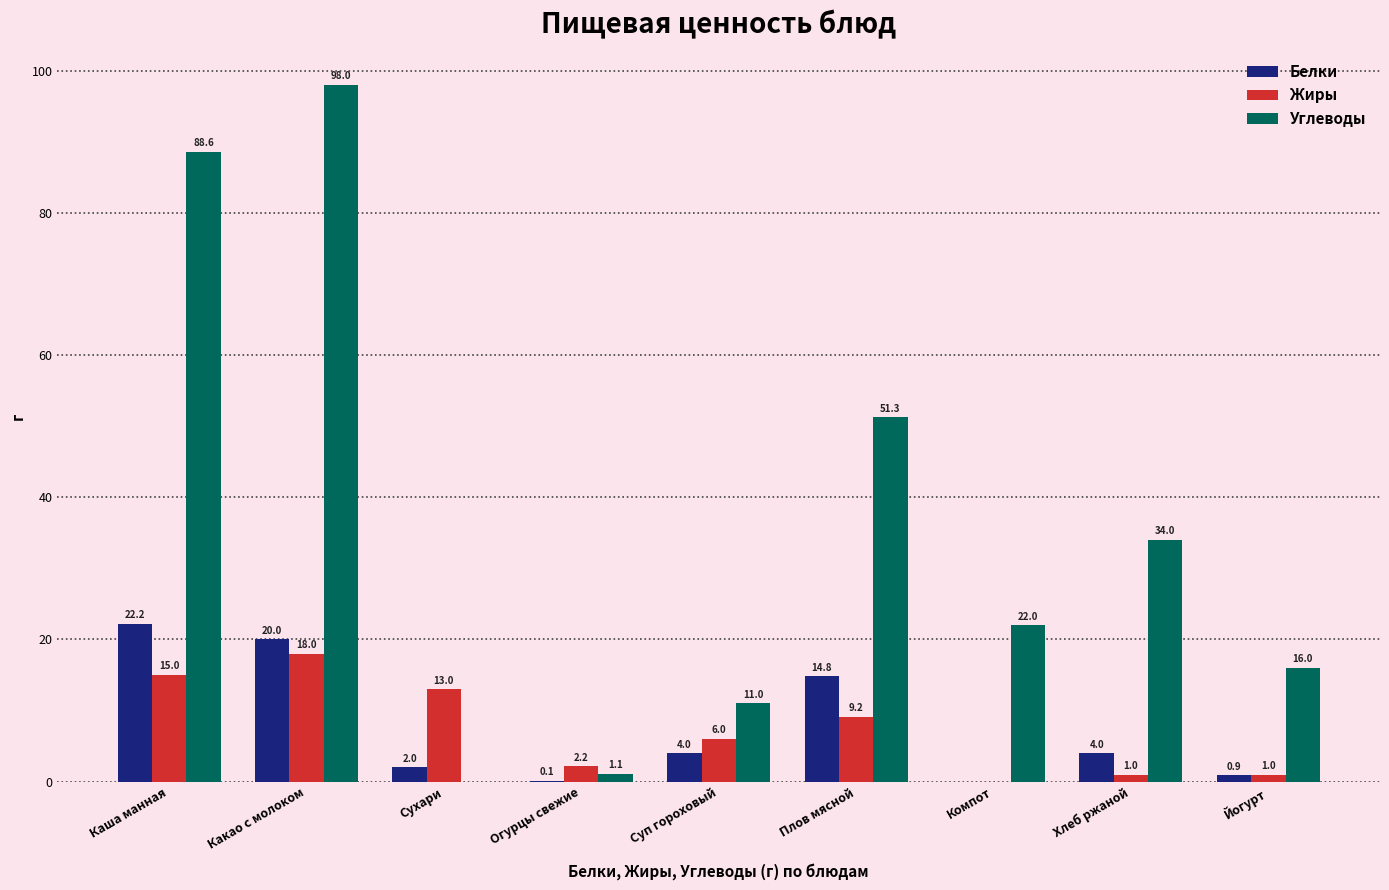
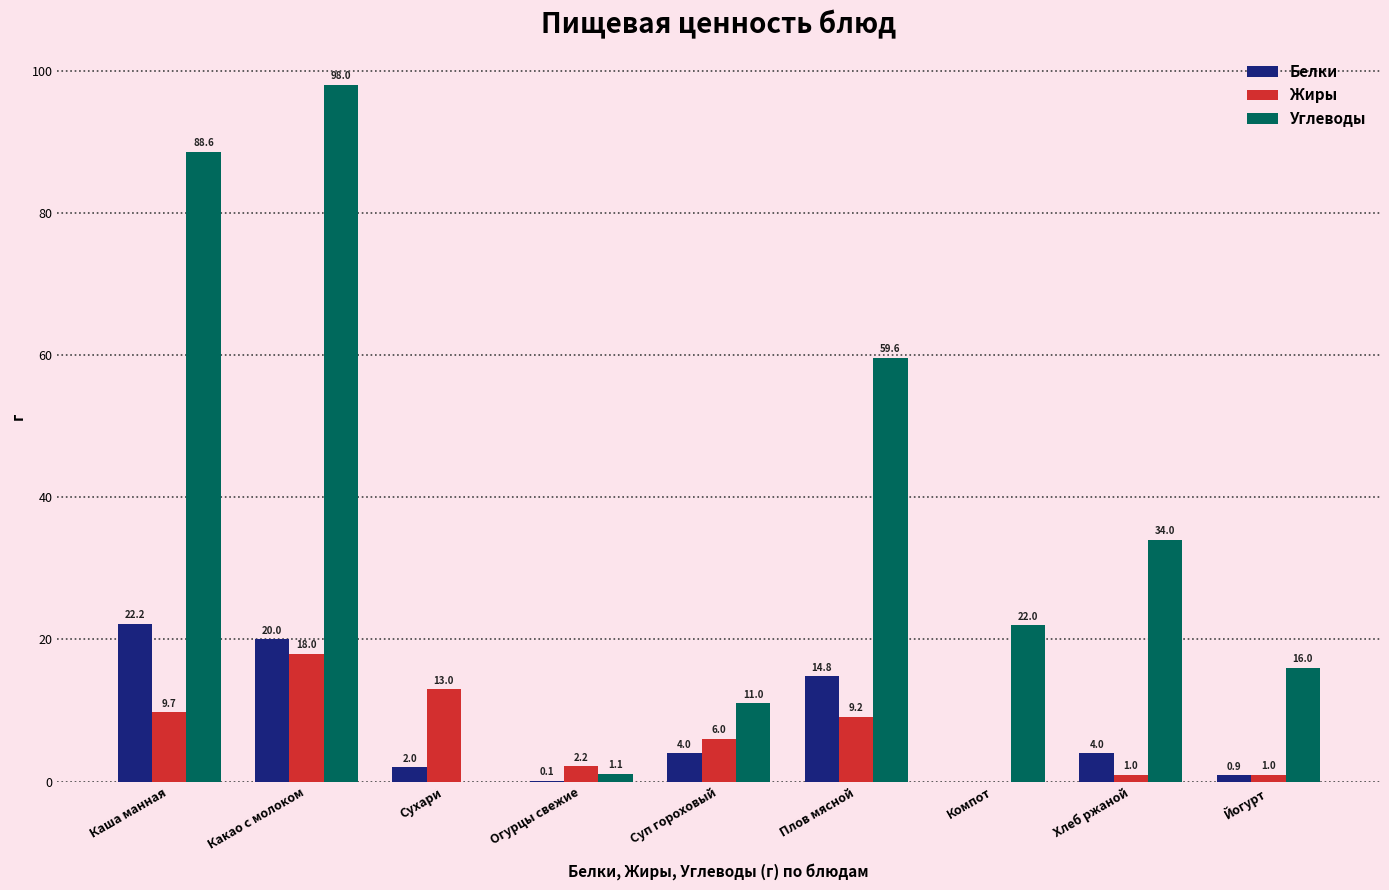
Жиры, Каша манная: 15.0 -> 9.7
Углеводы, Плов мясной: 51.3 -> 59.6
